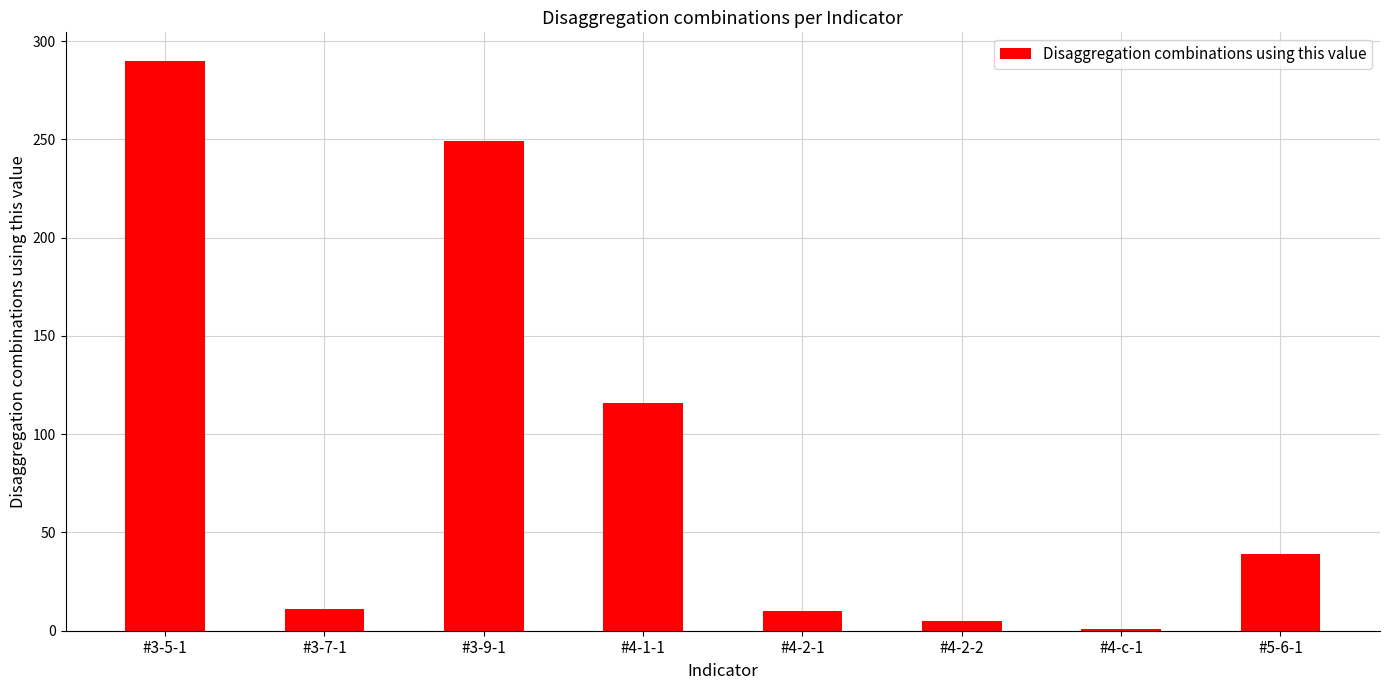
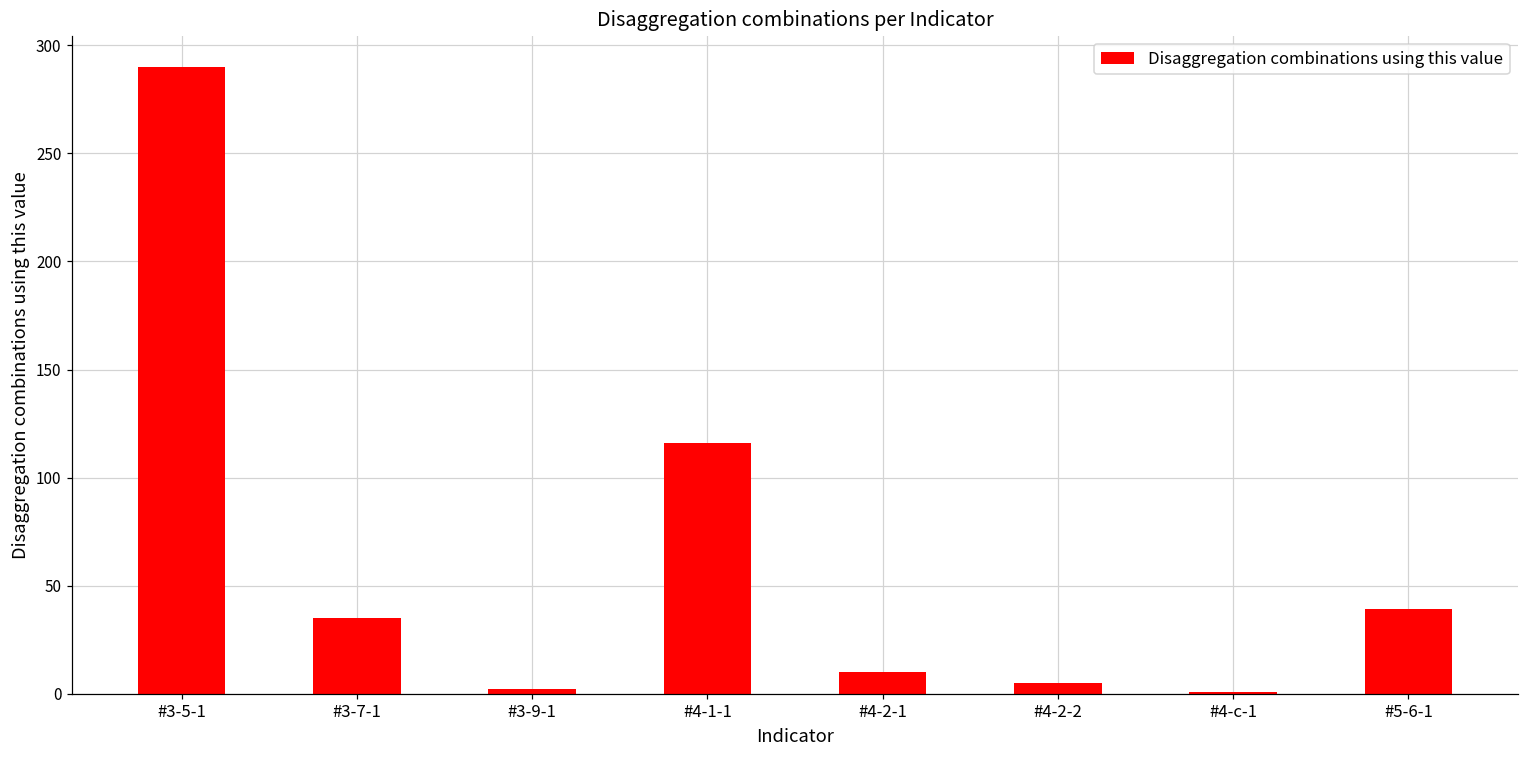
#3-7-1: 11 -> 35
#3-9-1: 249 -> 2
